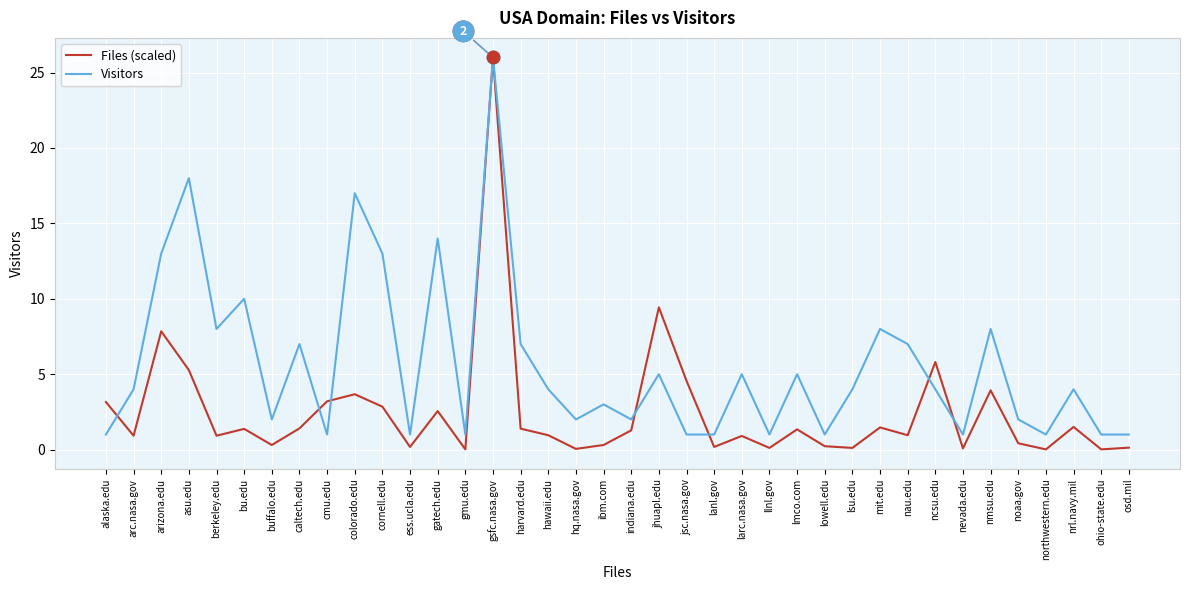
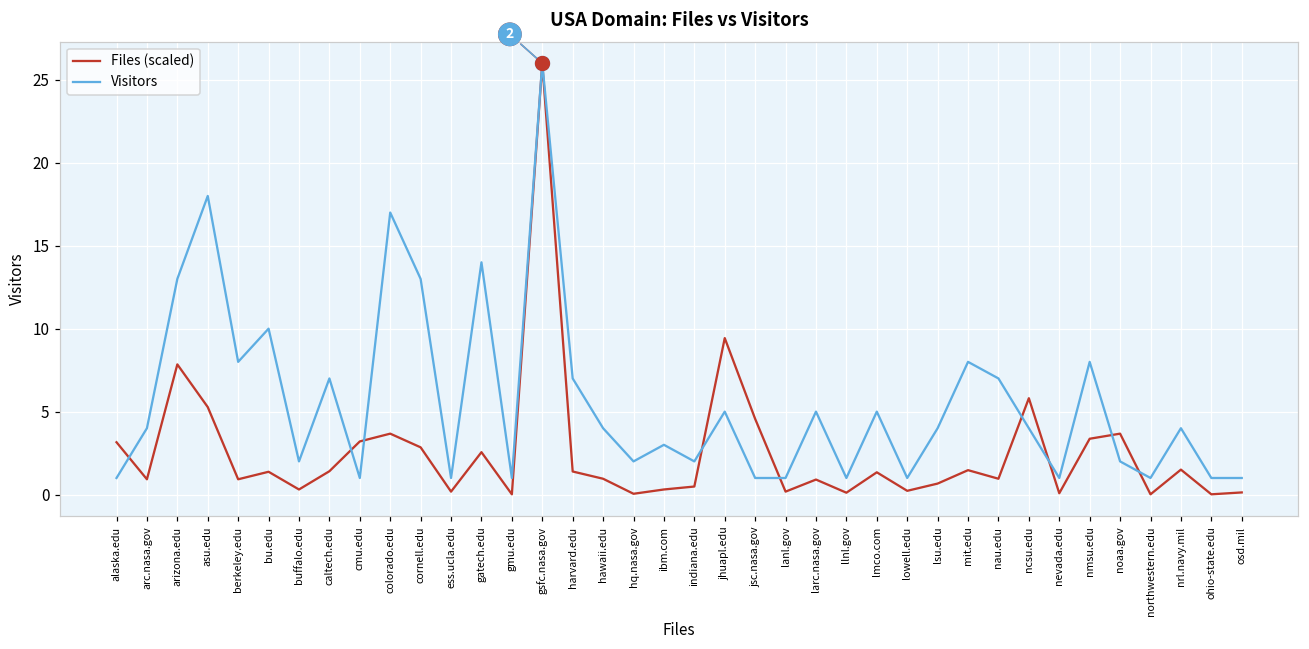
Files (scaled), indiana.edu: 1.3 -> 0.5
Files (scaled), lsu.edu: 0.1 -> 0.7
Files (scaled), nmsu.edu: 3.9 -> 3.4
Files (scaled), noaa.gov: 0.4 -> 3.7
